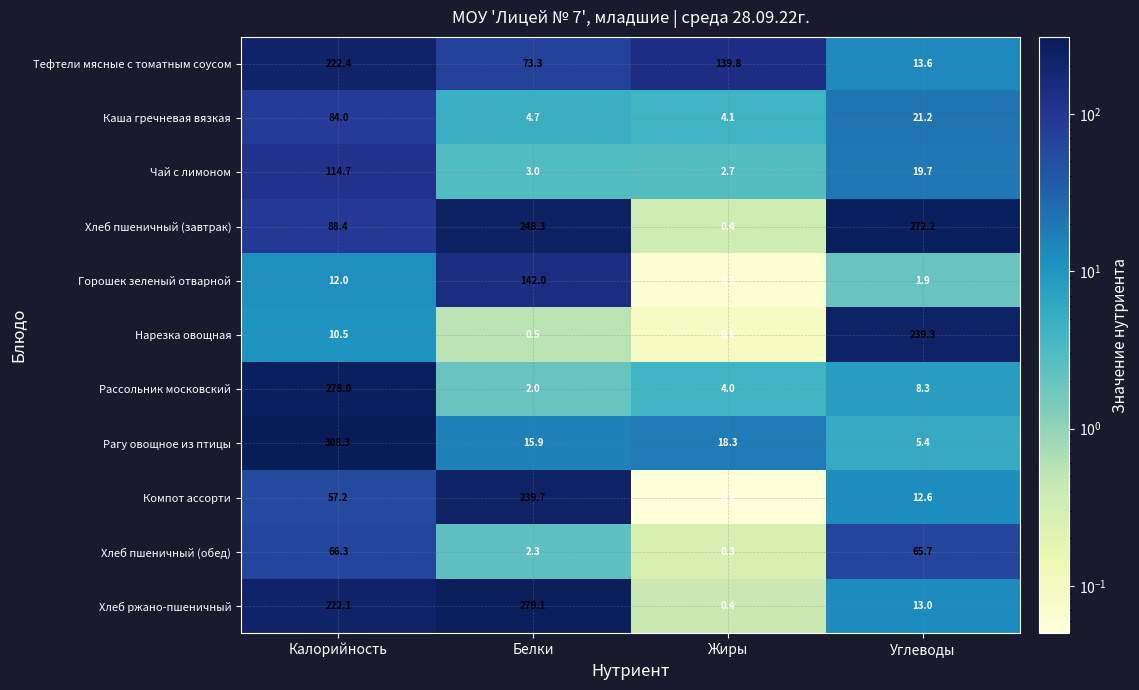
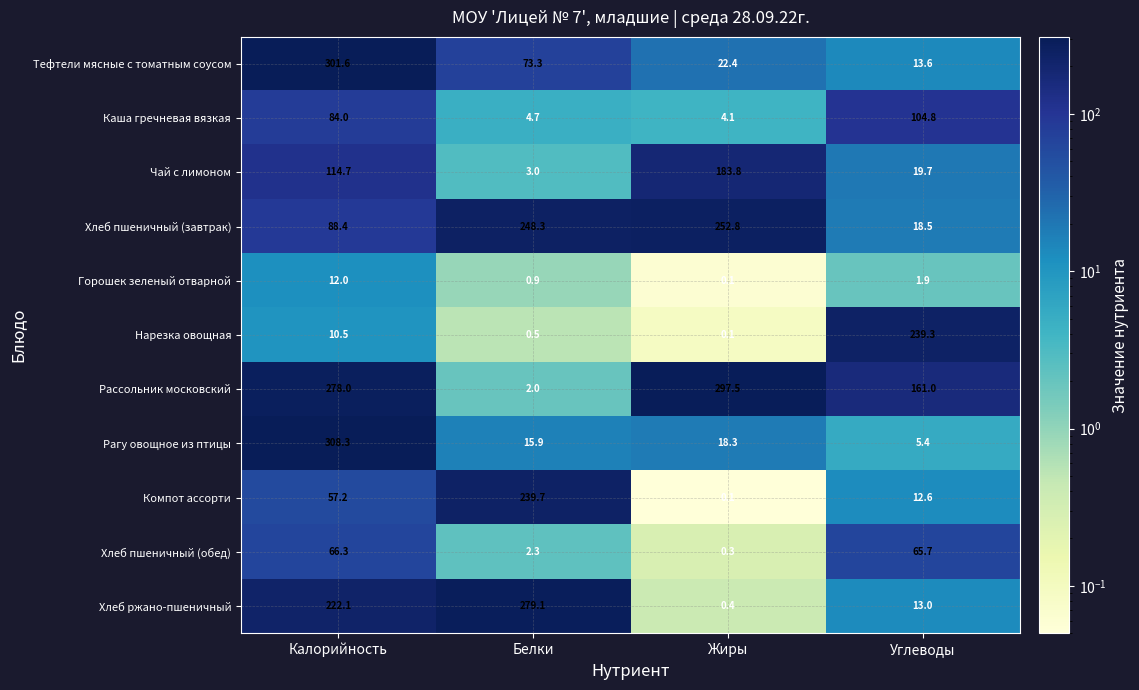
Тефтели мясные с томатным соусом, Калорийность: 222.4 -> 301.6
Тефтели мясные с томатным соусом, Жиры: 139.8 -> 22.4
Каша гречневая вязкая, Углеводы: 21.2 -> 104.8
Чай с лимоном, Жиры: 2.7 -> 183.8
Хлеб пшеничный (завтрак), Жиры: 0.4 -> 252.8
Хлеб пшеничный (завтрак), Углеводы: 272.2 -> 18.5
Горошек зеленый отварной, Белки: 142.0 -> 0.9
Рассольник московский, Жиры: 4.0 -> 297.5
Рассольник московский, Углеводы: 8.3 -> 161.0
